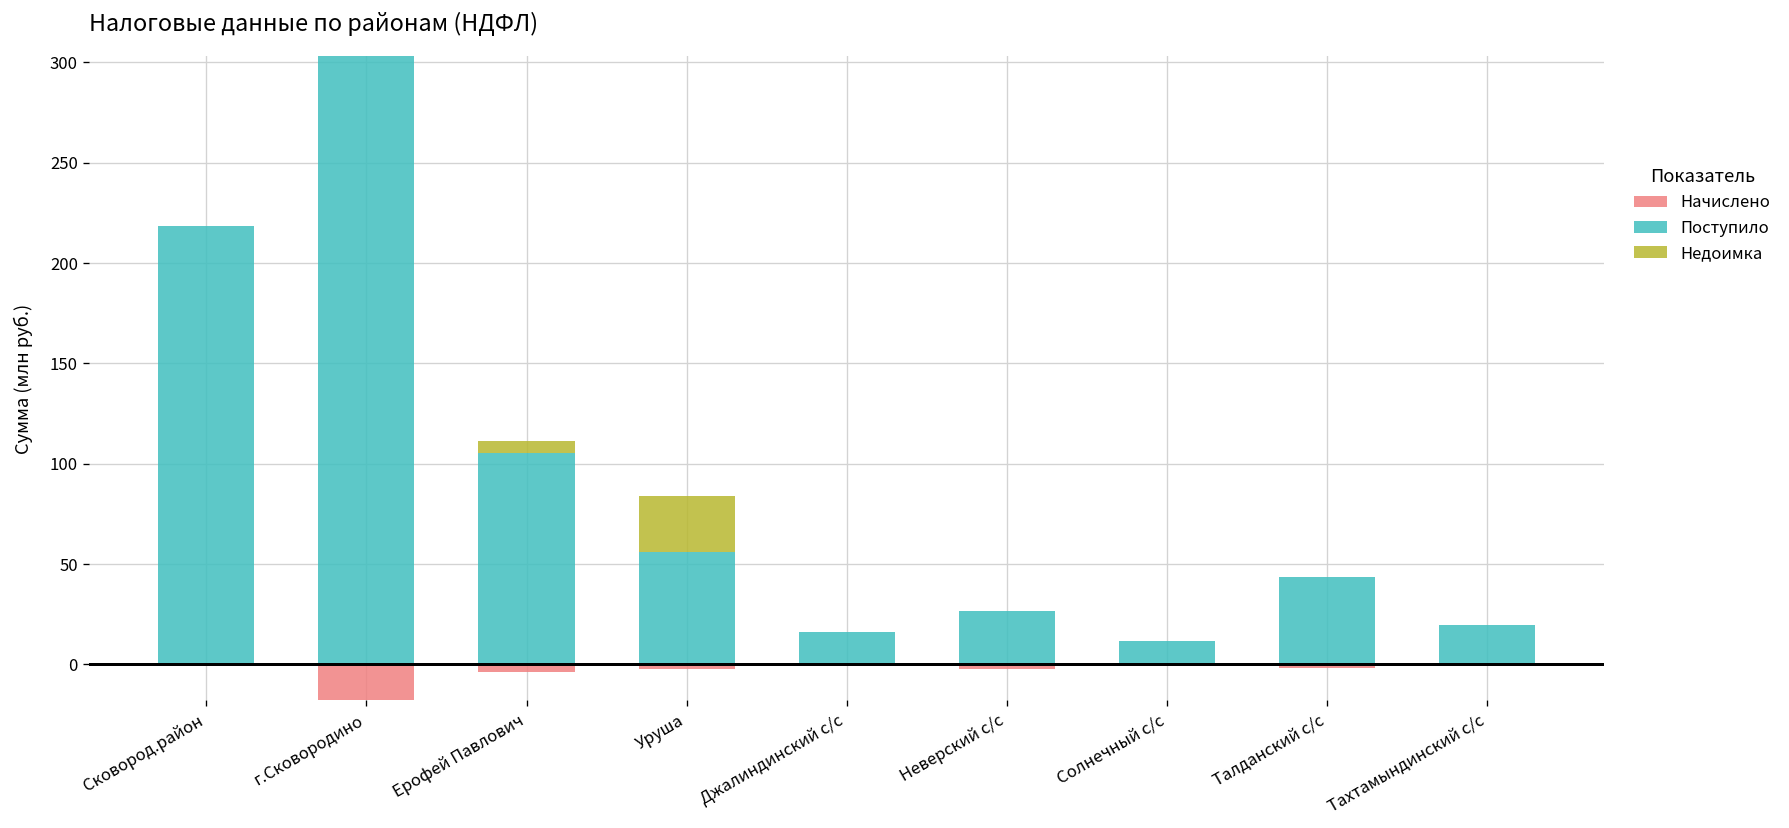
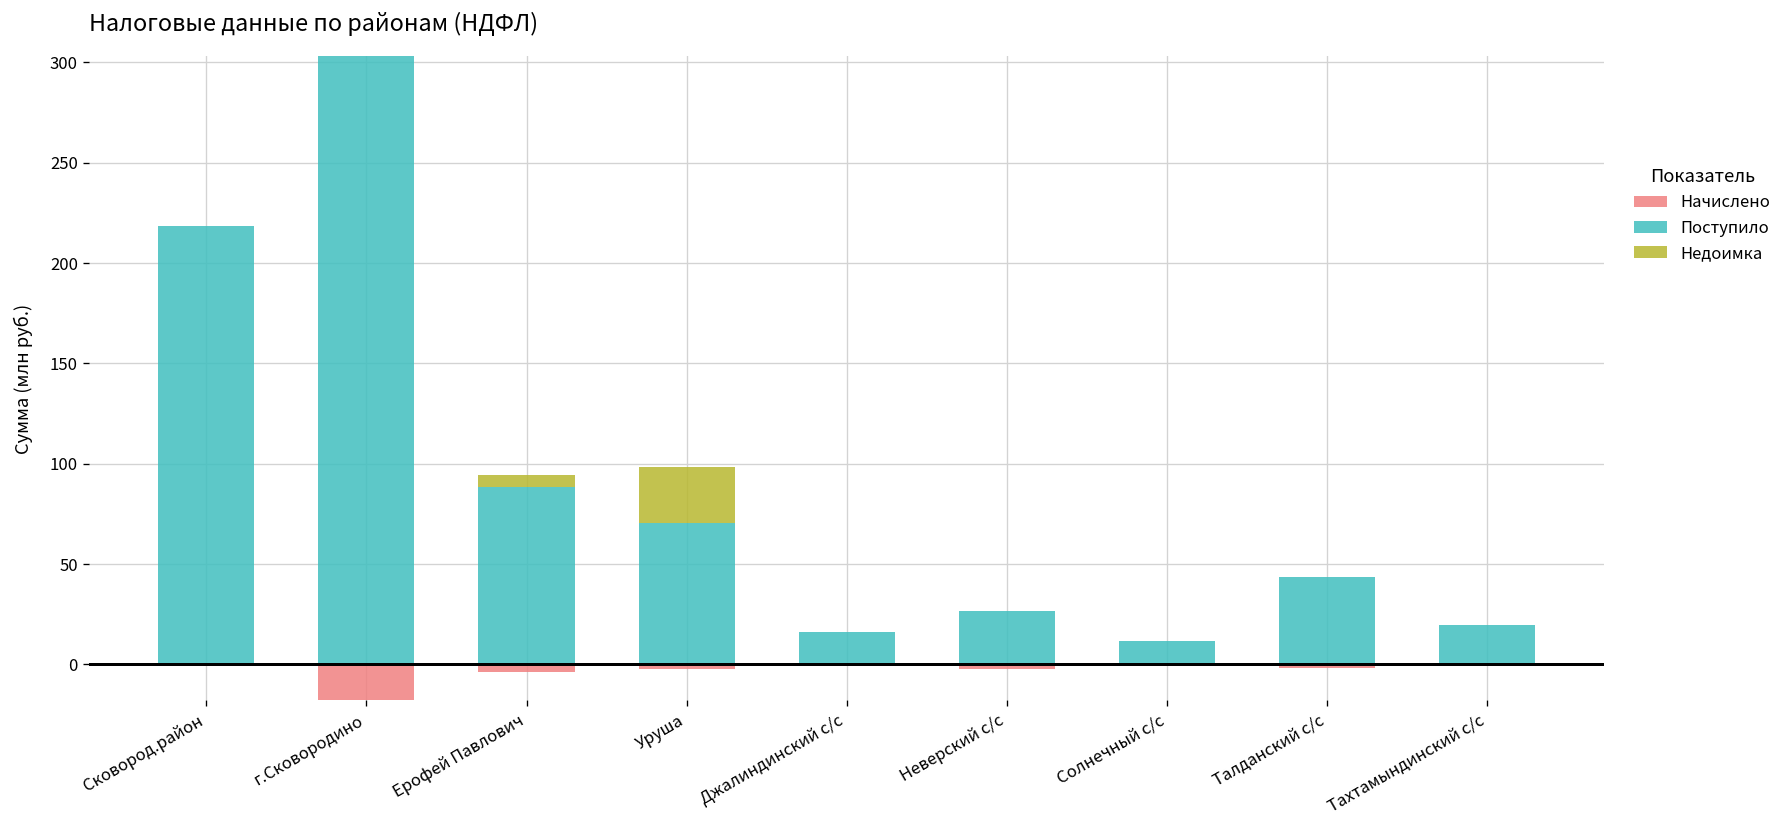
Поступило, Ерофей Павлович: 105 -> 88
Поступило, Уруша: 56 -> 71
